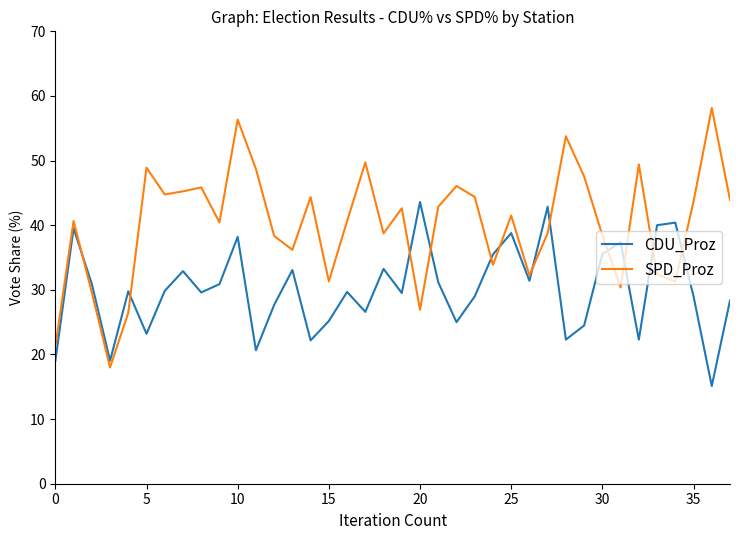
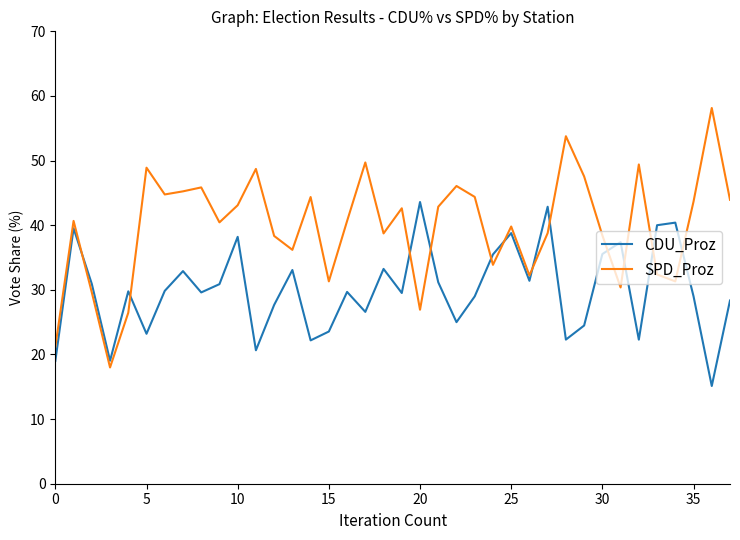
SPD_Proz, 10: 56 -> 43
CDU_Proz, 15: 25 -> 24
SPD_Proz, 25: 42 -> 40
